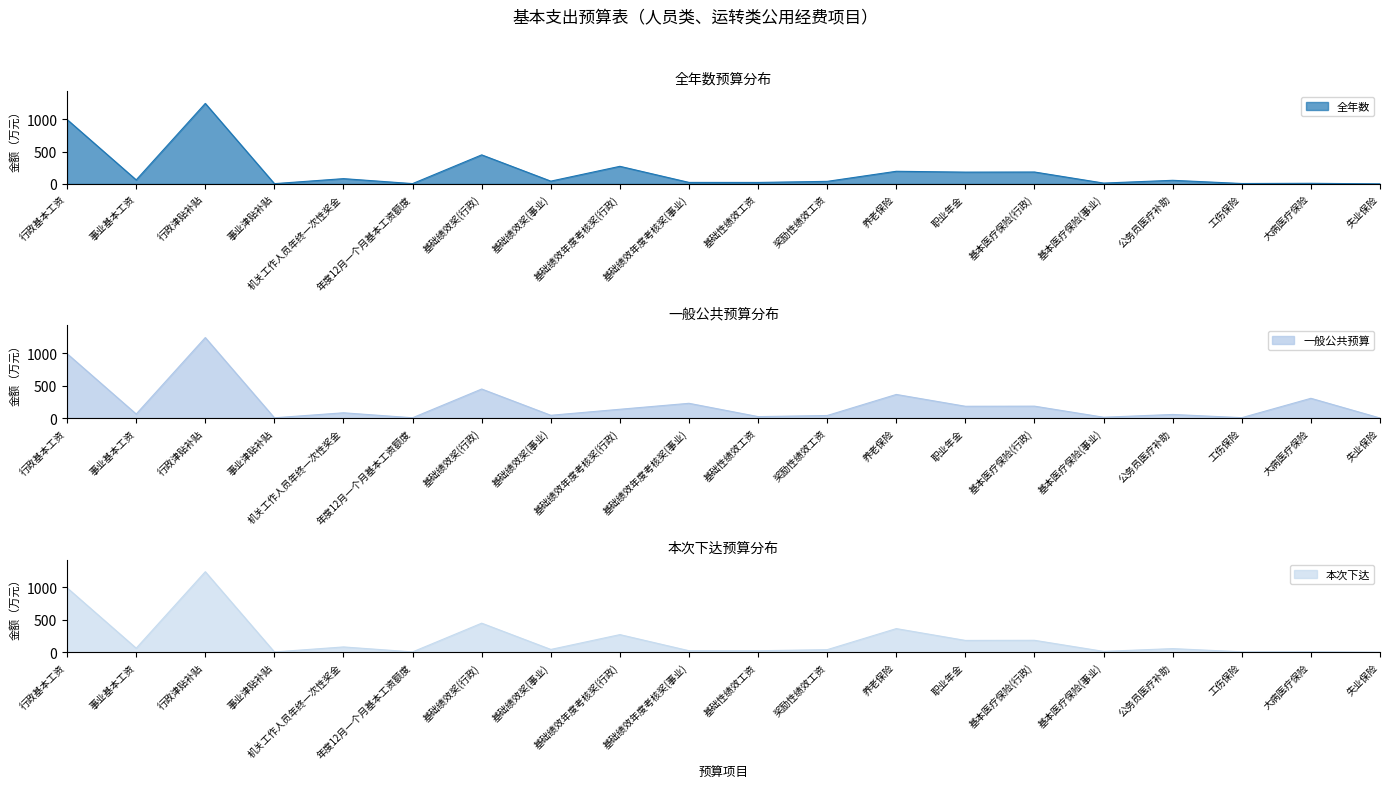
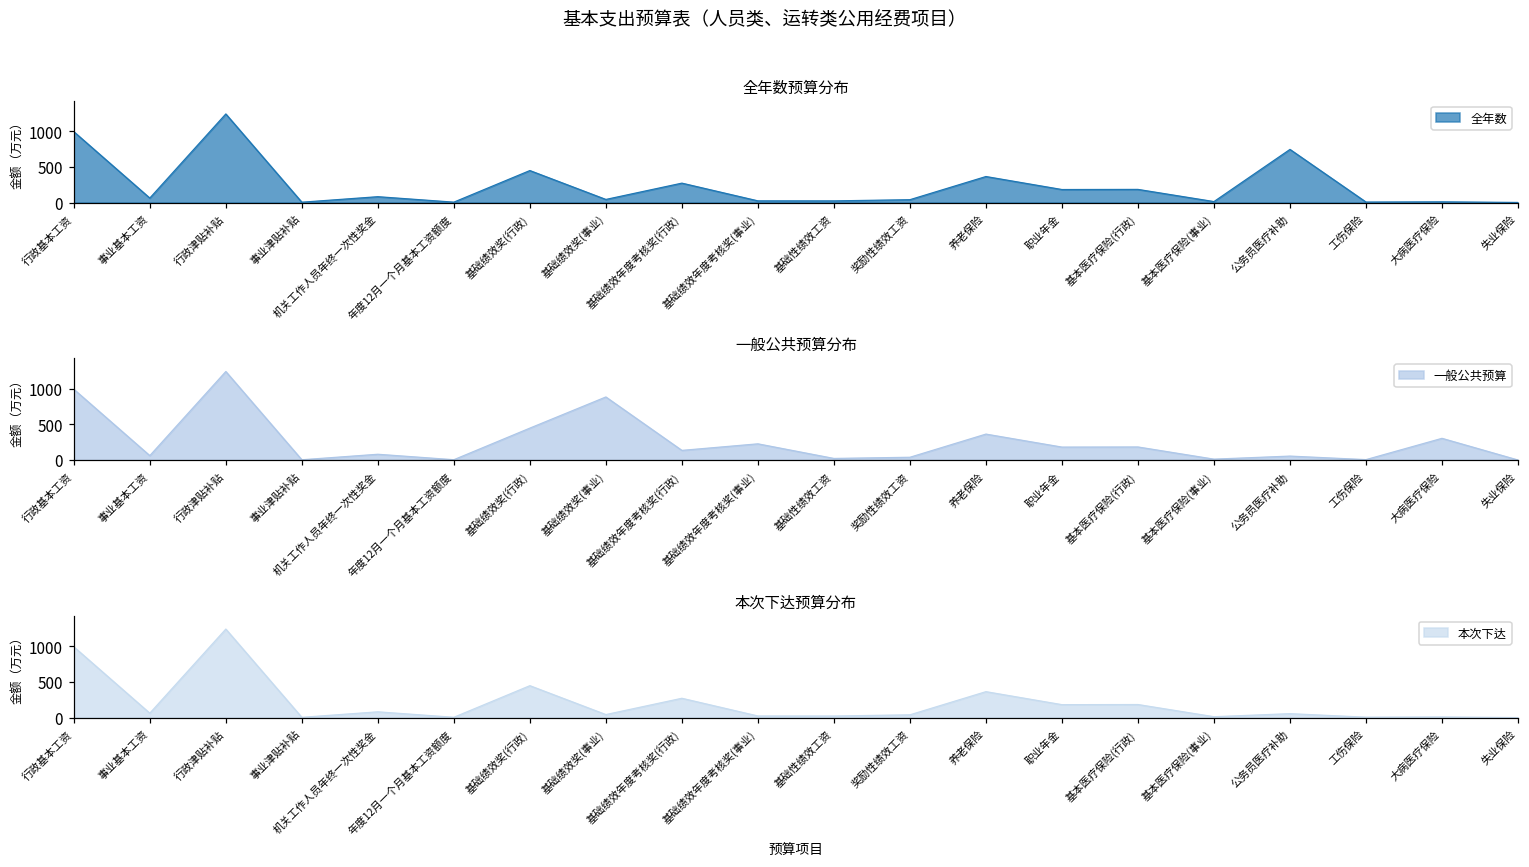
全年数预算分布, 养老保险: 200 -> 400
全年数预算分布, 公务员医疗补助: 100 -> 700
一般公共预算分布, 基础绩效奖(事业): 0 -> 900
